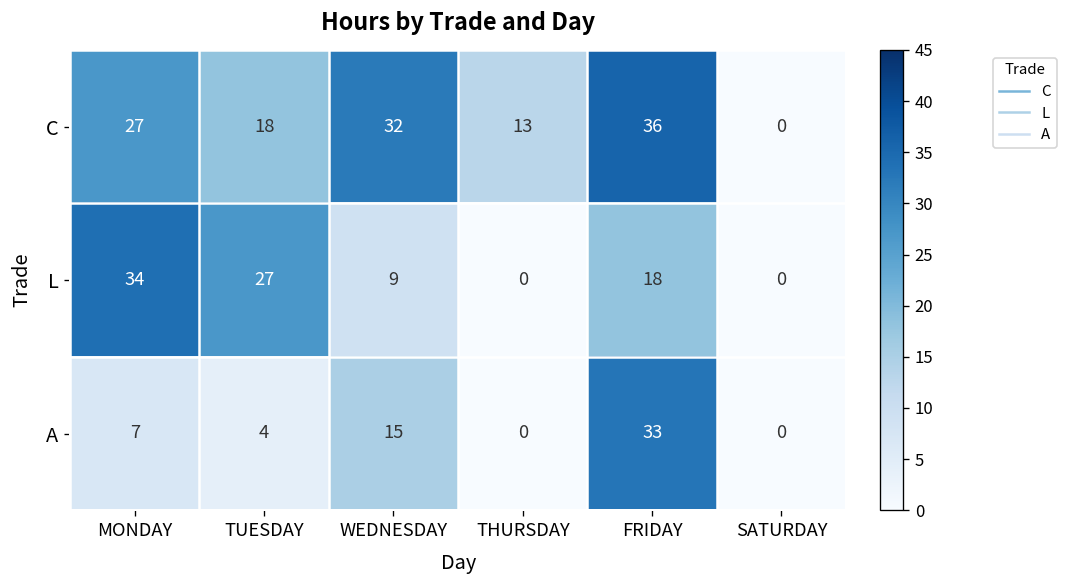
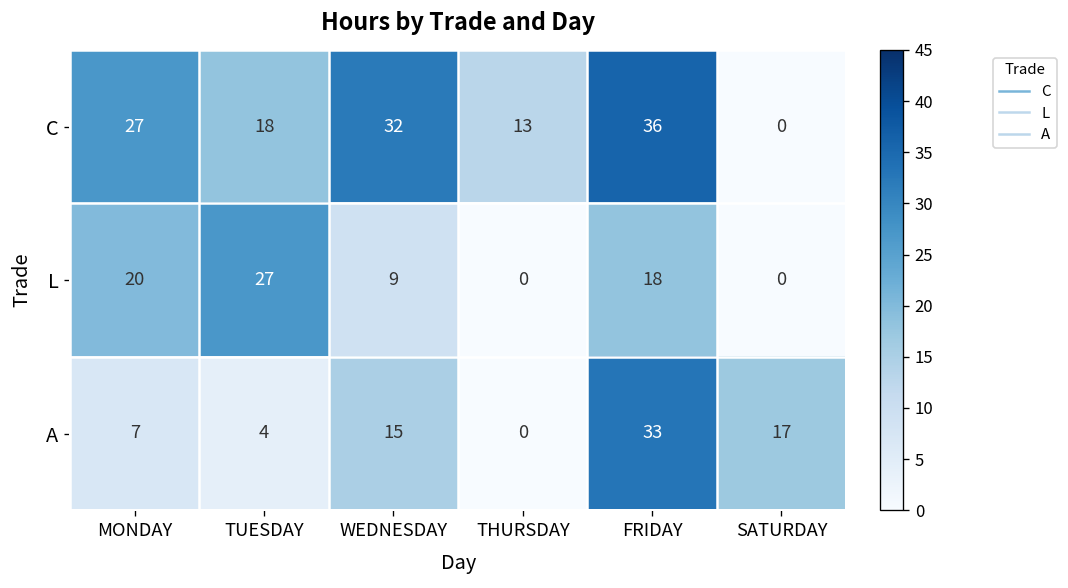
L, MONDAY: 34 -> 20
A, SATURDAY: 0 -> 17
